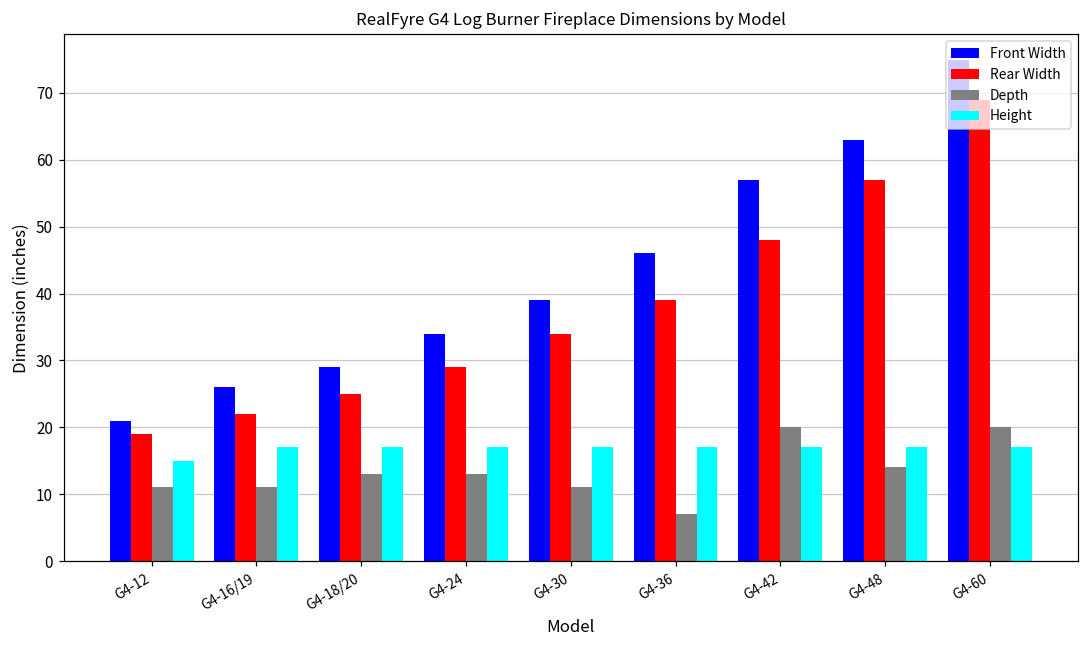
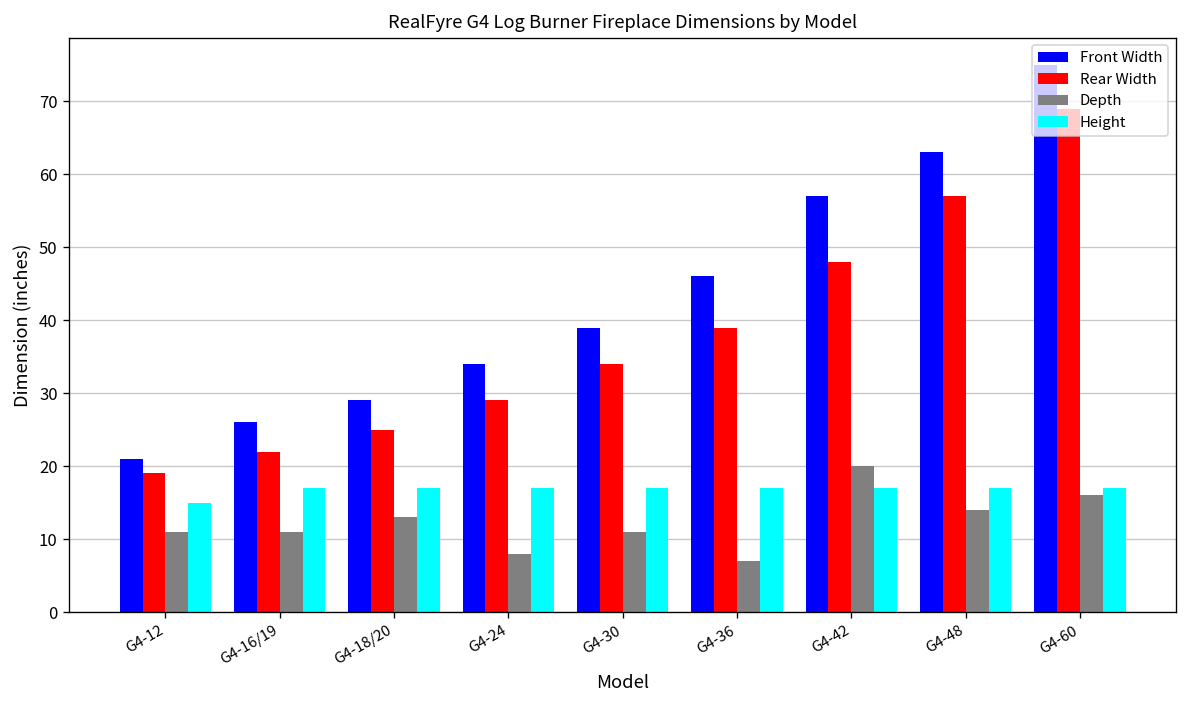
Depth, G4-24: 13 -> 8
Depth, G4-60: 20 -> 16
